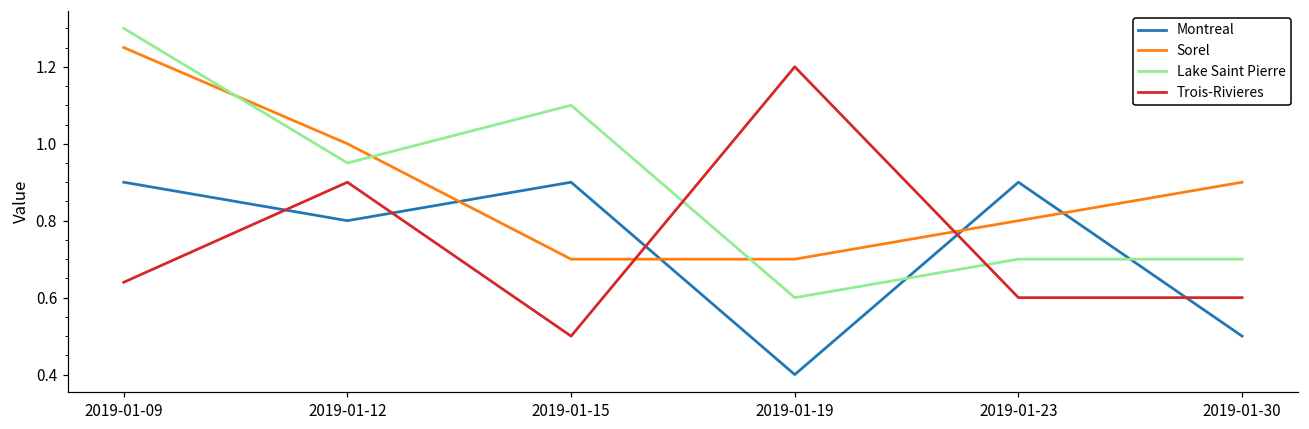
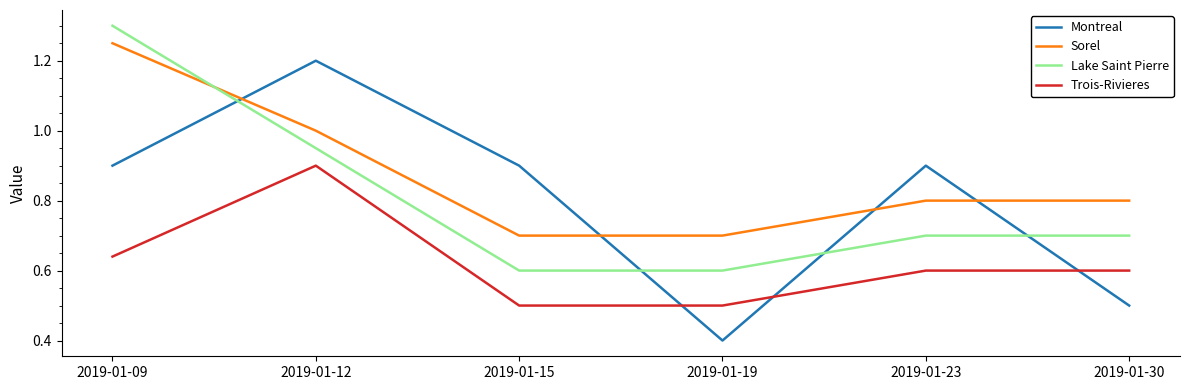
Montreal, 2019-01-12: 0.8 -> 1.2
Lake Saint Pierre, 2019-01-15: 1.1 -> 0.6
Trois-Rivieres, 2019-01-19: 1.2 -> 0.5
Sorel, 2019-01-30: 0.9 -> 0.8
